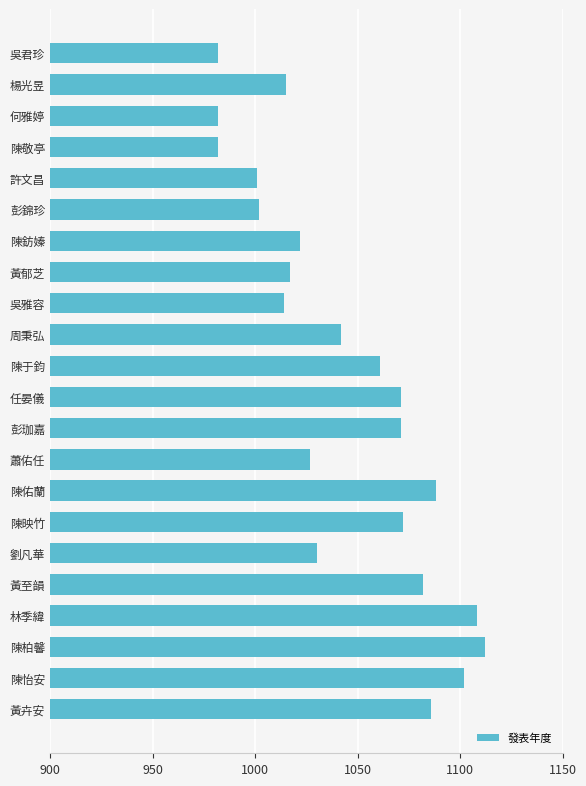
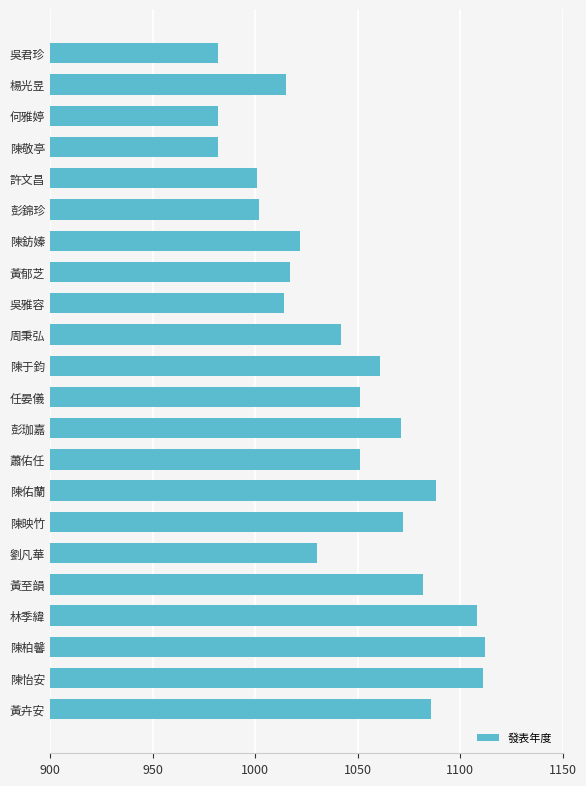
任晏儀: 1071 -> 1051
蕭佑任: 1027 -> 1051
陳怡安: 1102 -> 1111
